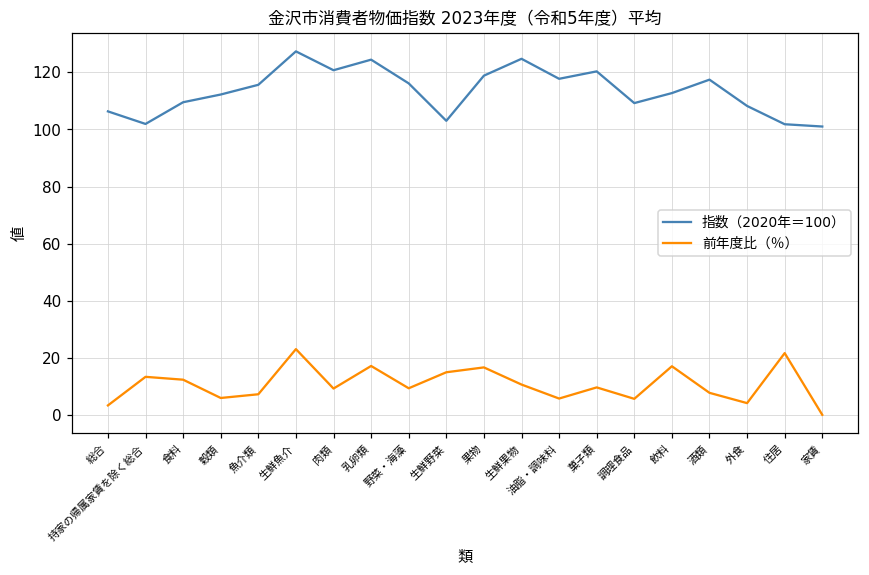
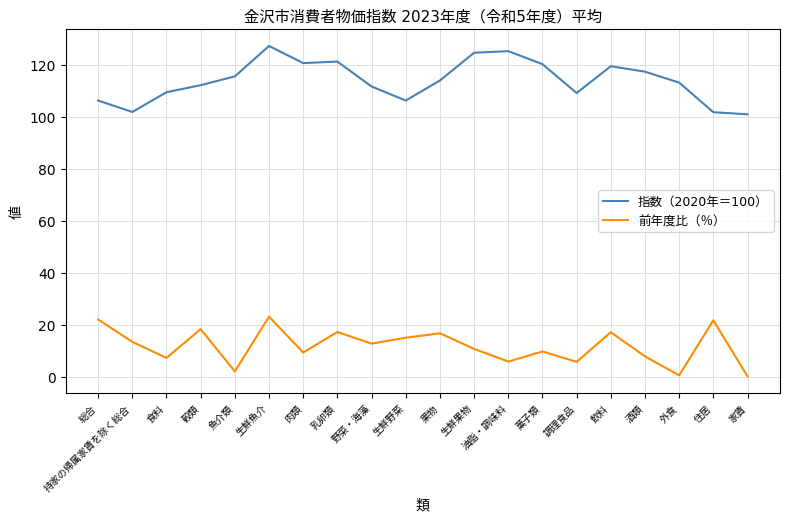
前年度比（％）, 総合: 3 -> 22
前年度比（％）, 食料: 12 -> 7
前年度比（％）, 穀類: 6 -> 18
前年度比（％）, 魚介類: 7 -> 2
指数（2020年＝100）, 乳卵類: 124 -> 121
指数（2020年＝100）, 野菜・海藻: 116 -> 112
前年度比（％）, 野菜・海藻: 9 -> 13
指数（2020年＝100）, 生鮮野菜: 103 -> 106
指数（2020年＝100）, 果物: 119 -> 114
指数（2020年＝100）, 油脂・調味料: 118 -> 125
指数（2020年＝100）, 飲料: 113 -> 120
指数（2020年＝100）, 外食: 108 -> 113
前年度比（％）, 外食: 4 -> 1
